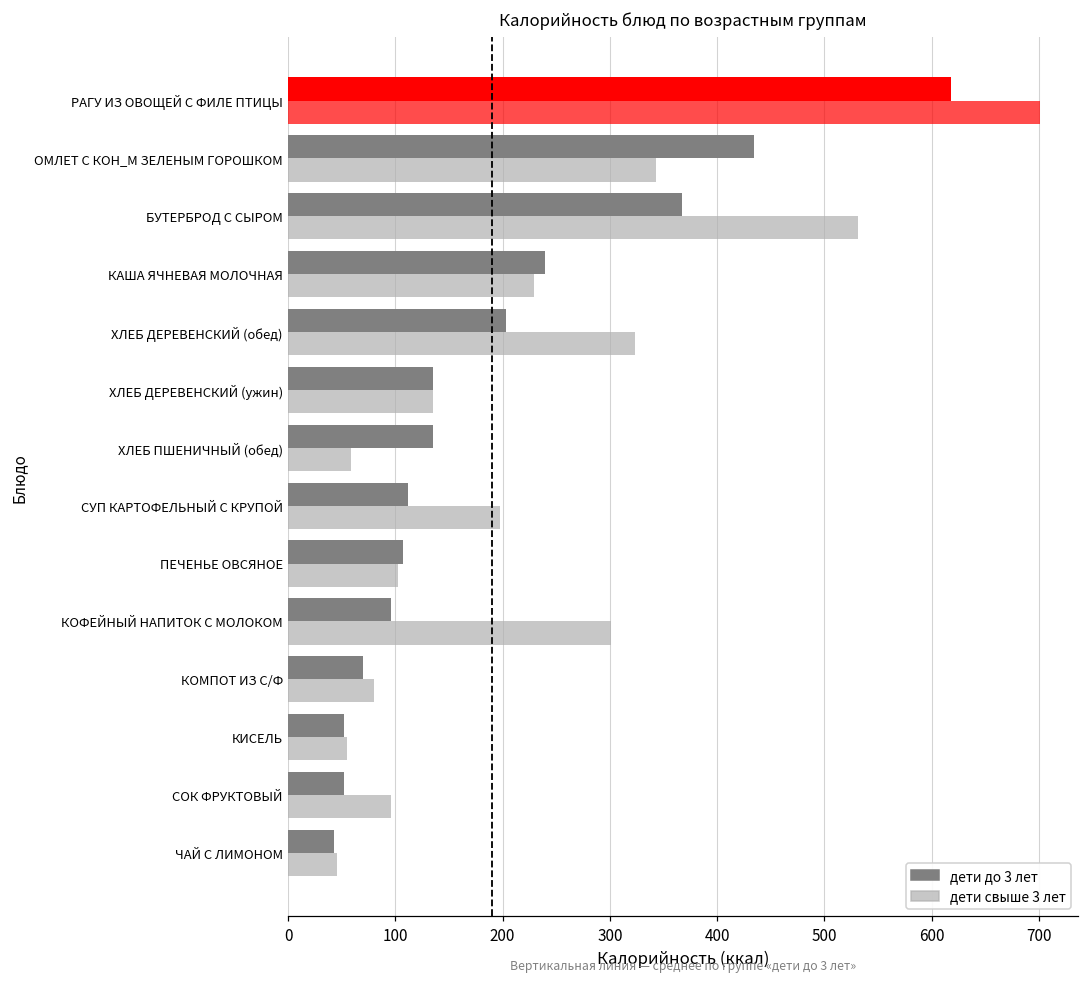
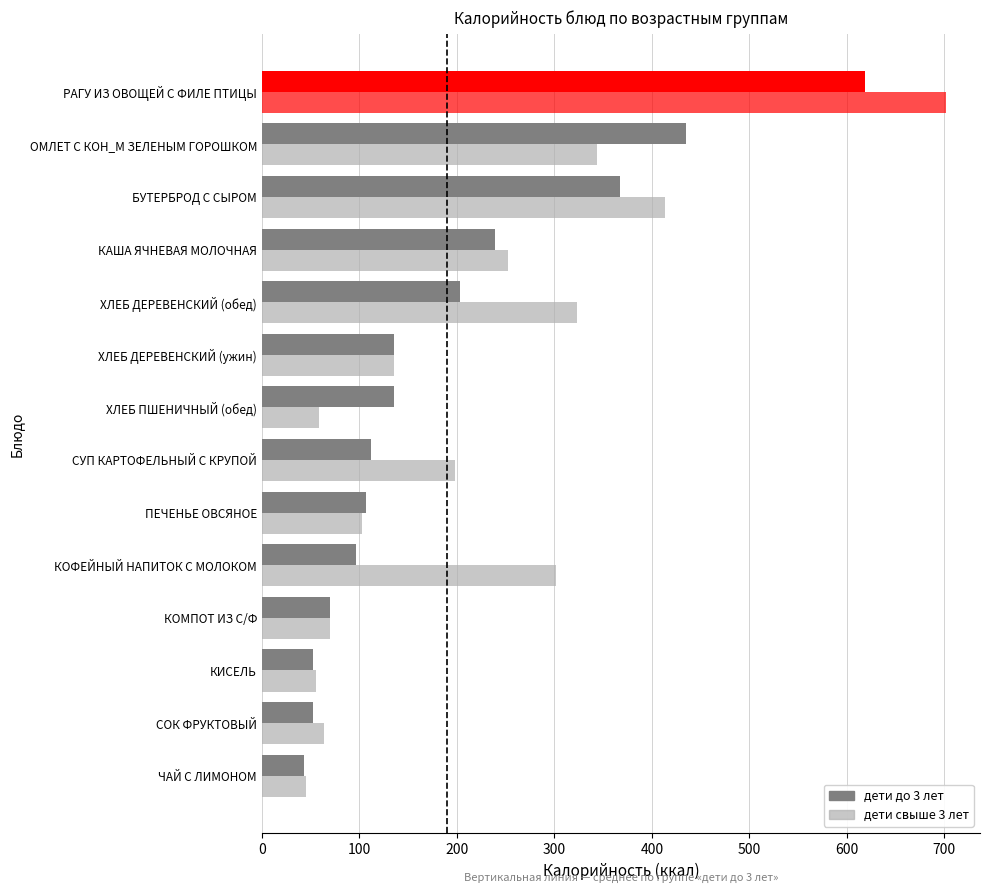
дети свыше 3 лет, БУТЕРБРОД С СЫРОМ: 530 -> 410
дети свыше 3 лет, КАША ЯЧНЕВАЯ МОЛОЧНАЯ: 230 -> 250
дети свыше 3 лет, КОМПОТ ИЗ С/Ф: 80 -> 70
дети свыше 3 лет, СОК ФРУКТОВЫЙ: 100 -> 60
